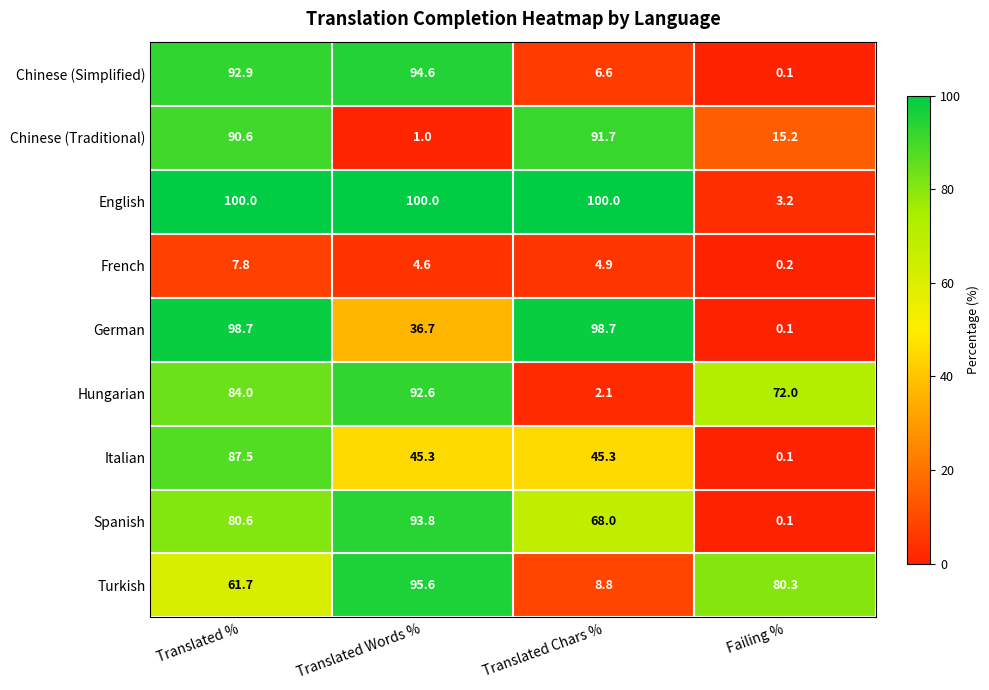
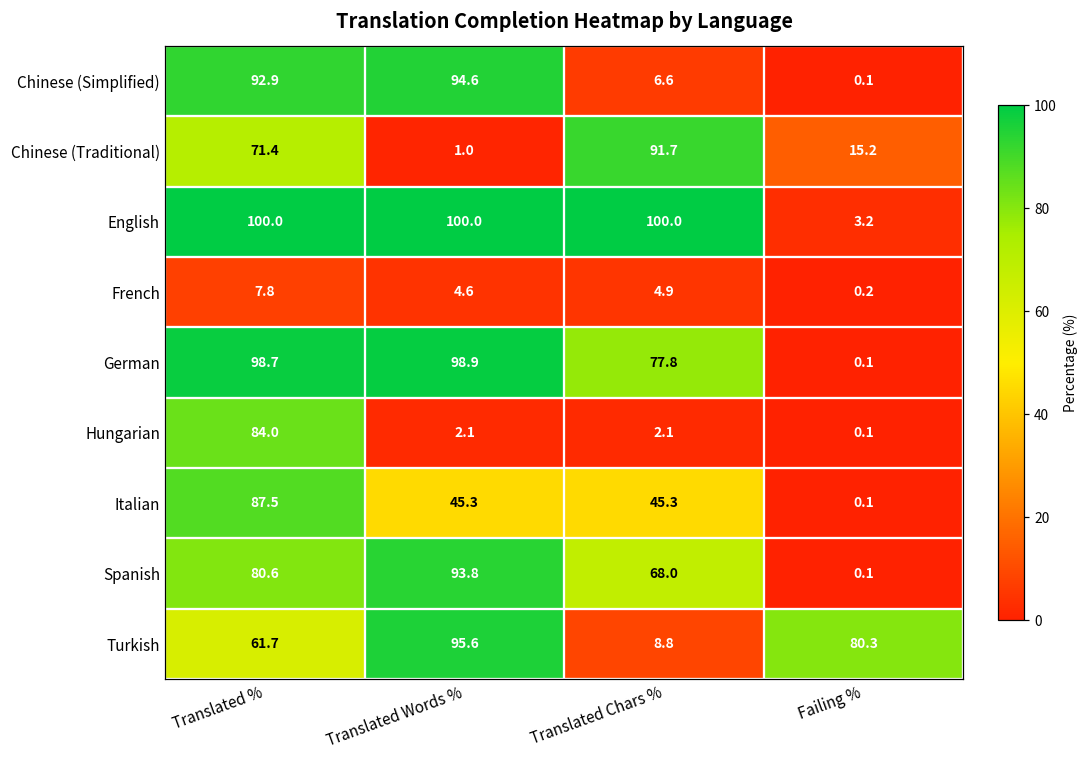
Chinese (Traditional), Translated %: 90.6 -> 71.4
German, Translated Words %: 36.7 -> 98.9
German, Translated Chars %: 98.7 -> 77.8
Hungarian, Translated Words %: 92.6 -> 2.1
Hungarian, Failing %: 72.0 -> 0.1
